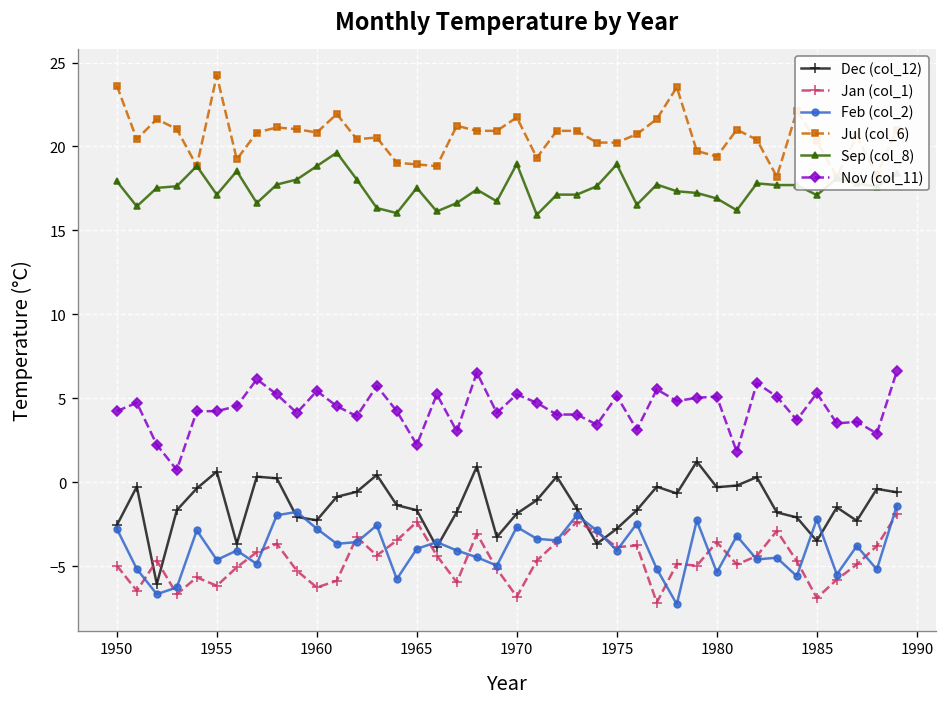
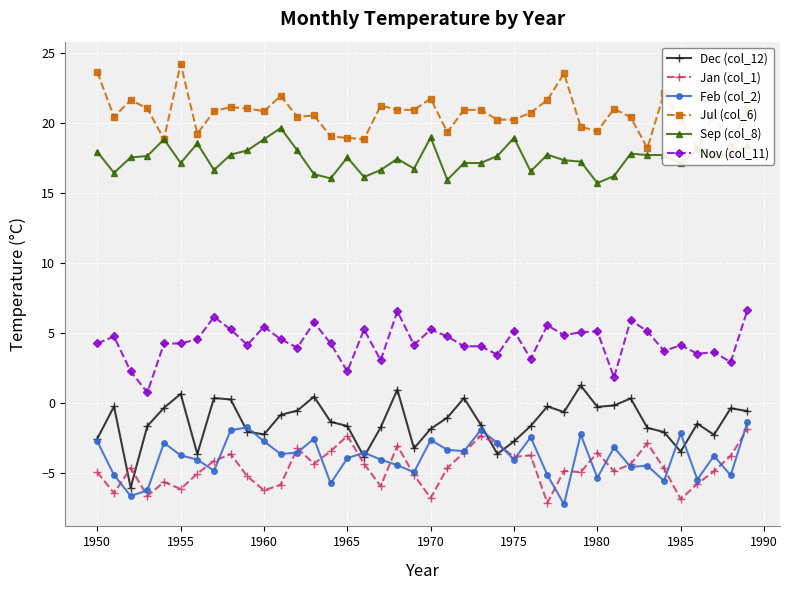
Feb (col_2), 1955: -4.6 -> -3.8
Sep (col_8), 1980: 16.9 -> 15.7
Nov (col_11), 1985: 5.3 -> 4.1
